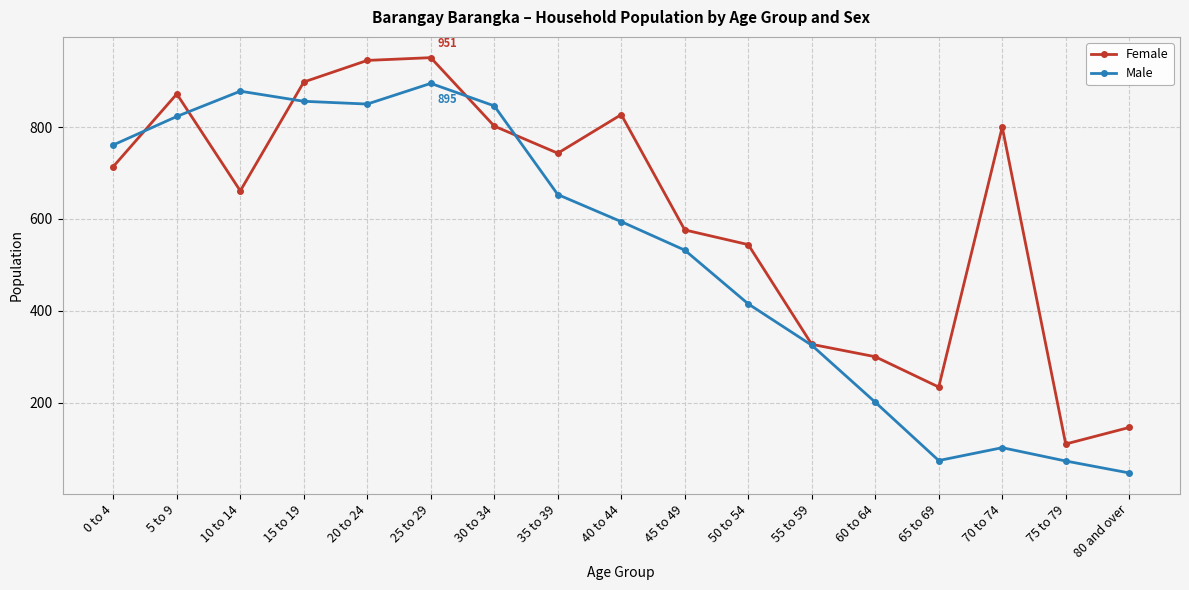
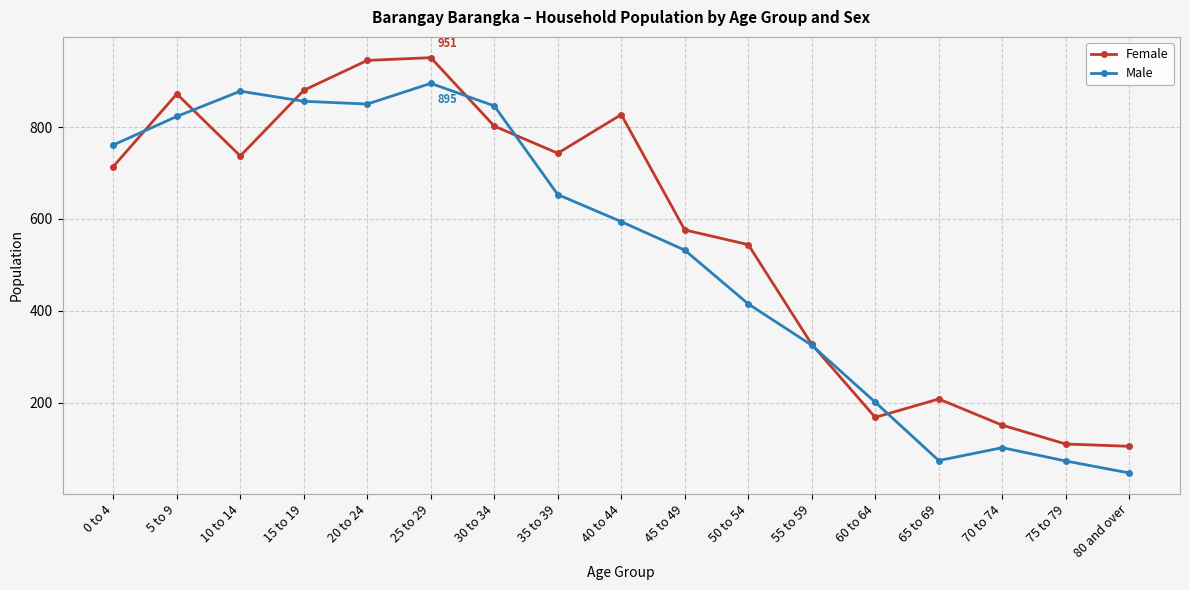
Female, 10 to 14: 660 -> 740
Female, 15 to 19: 900 -> 880
Female, 60 to 64: 300 -> 170
Female, 65 to 69: 230 -> 210
Female, 70 to 74: 800 -> 150
Female, 80 and over: 150 -> 110
